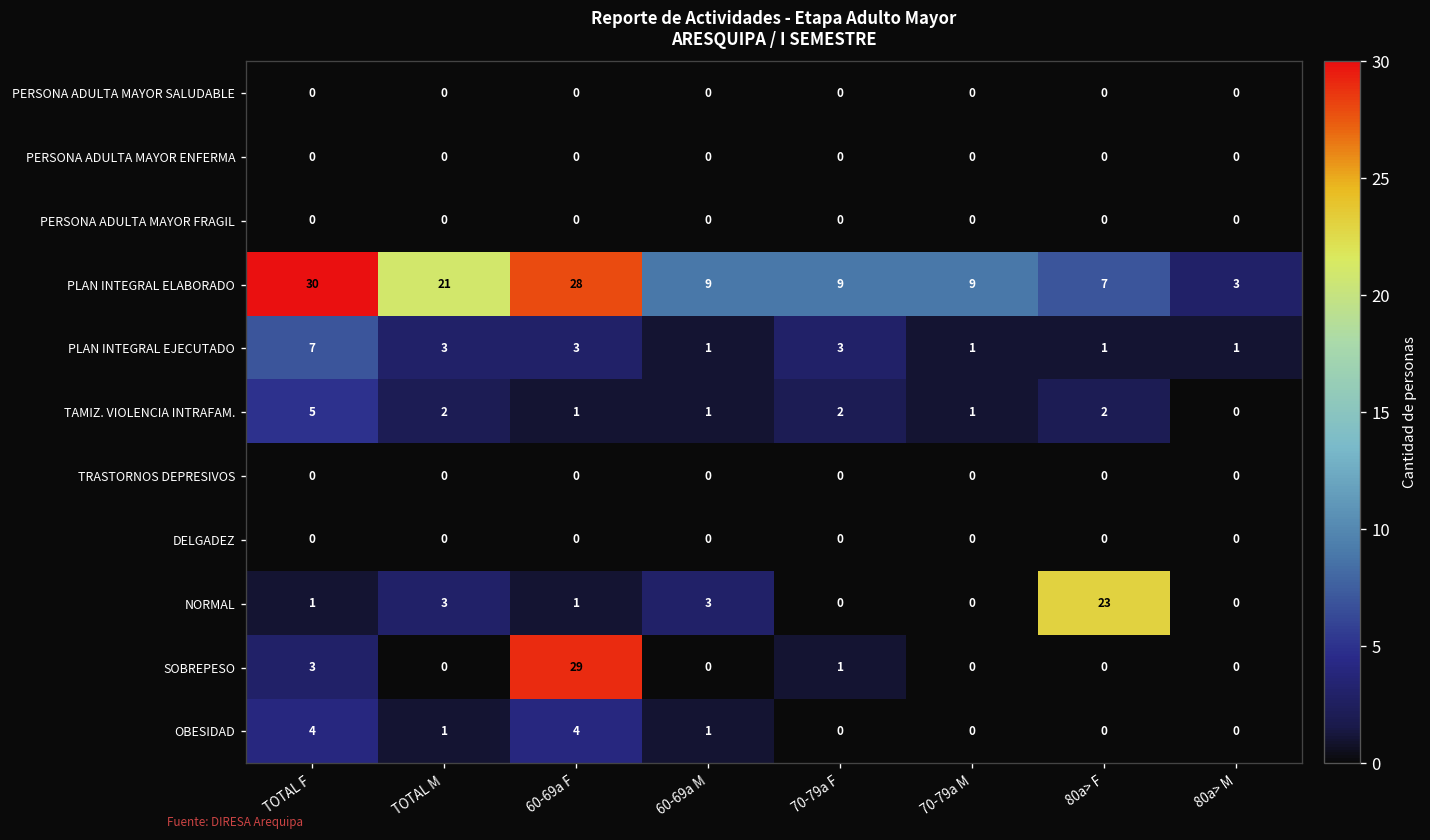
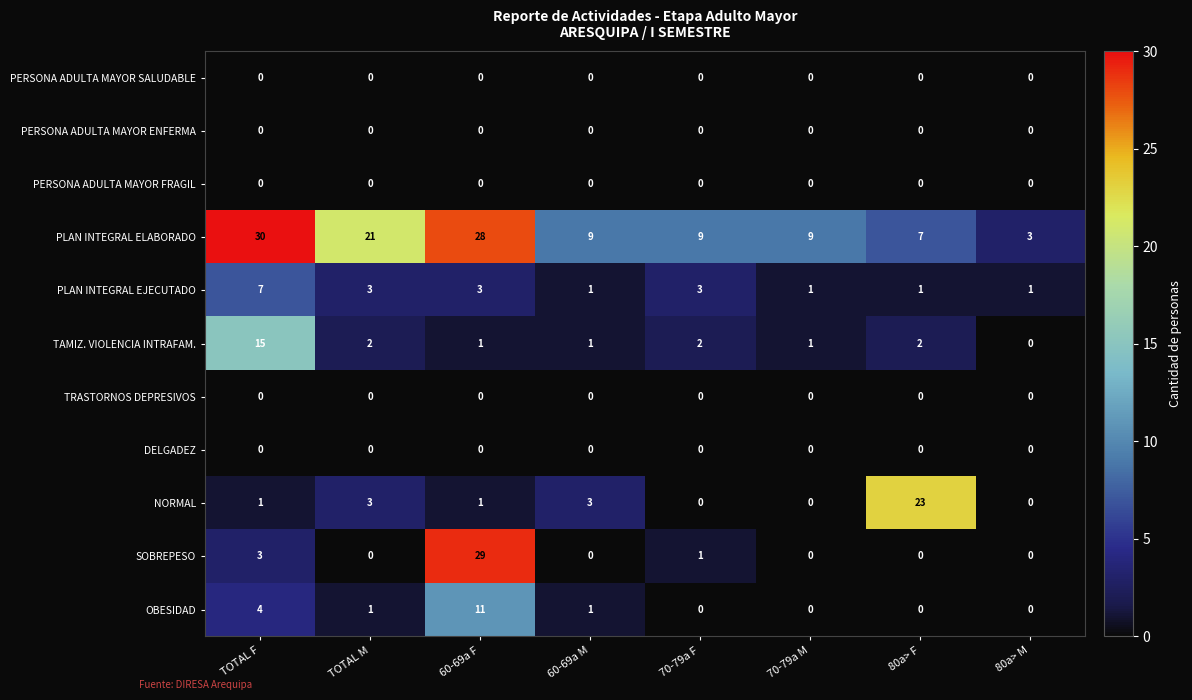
TAMIZ. VIOLENCIA INTRAFAM., TOTAL F: 5 -> 15
OBESIDAD, 60-69a F: 4 -> 11
